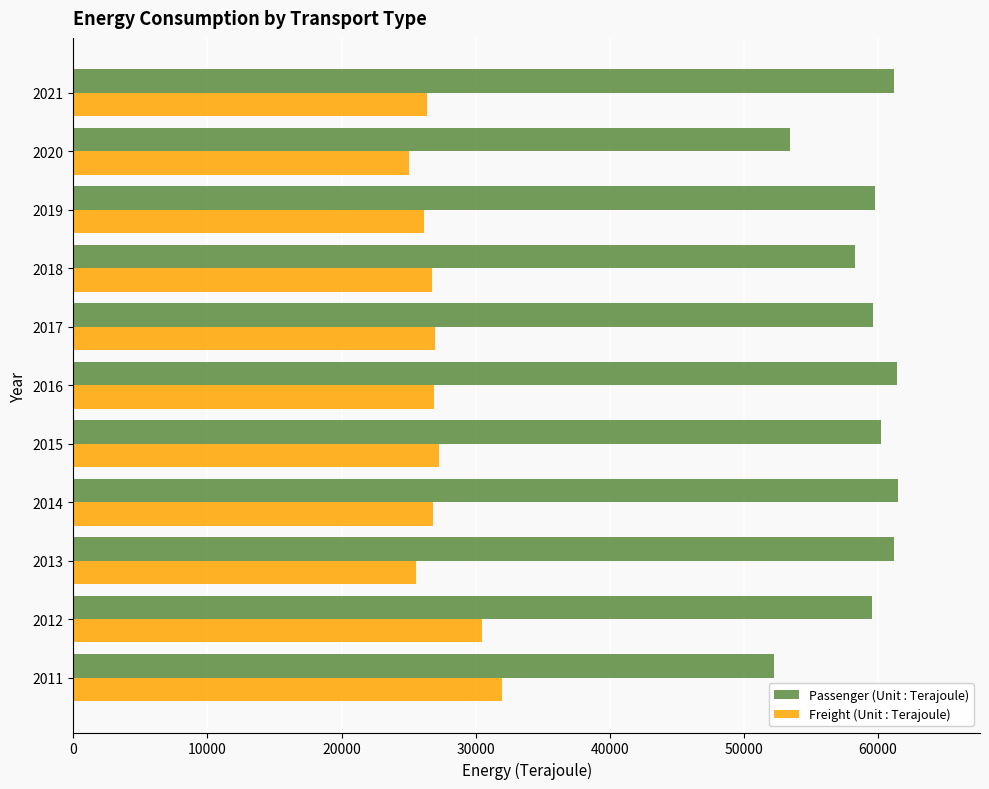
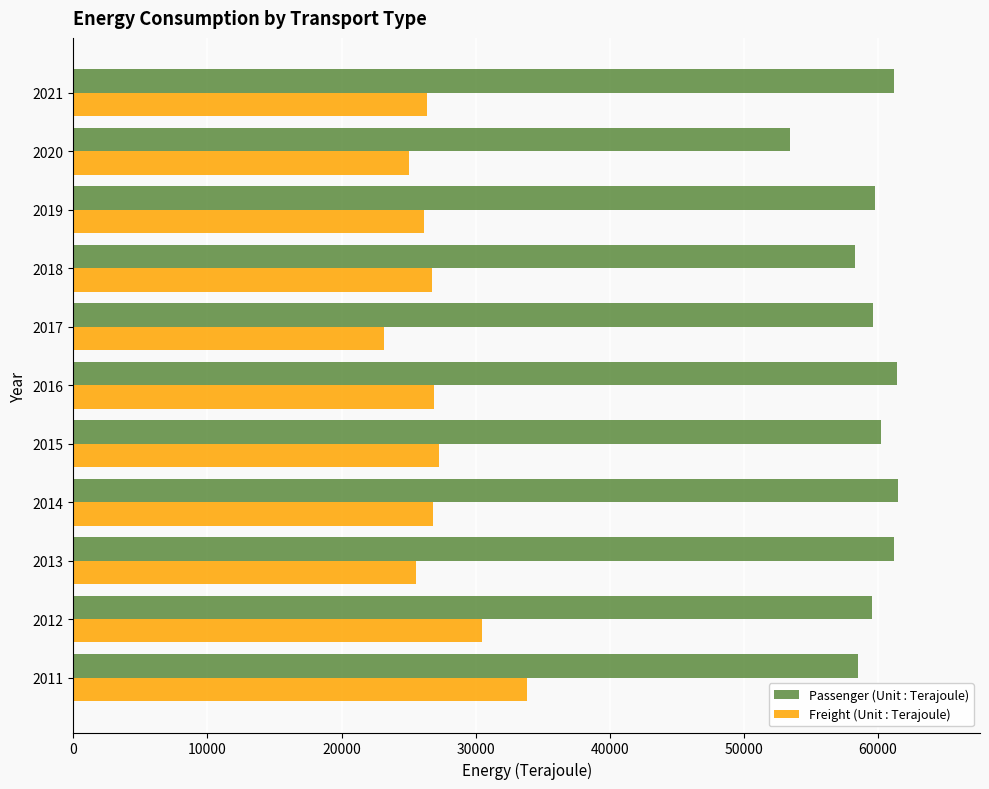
Freight (Unit : Terajoule), 2017: 27000 -> 23200
Passenger (Unit : Terajoule), 2011: 52200 -> 58500
Freight (Unit : Terajoule), 2011: 32000 -> 33900
